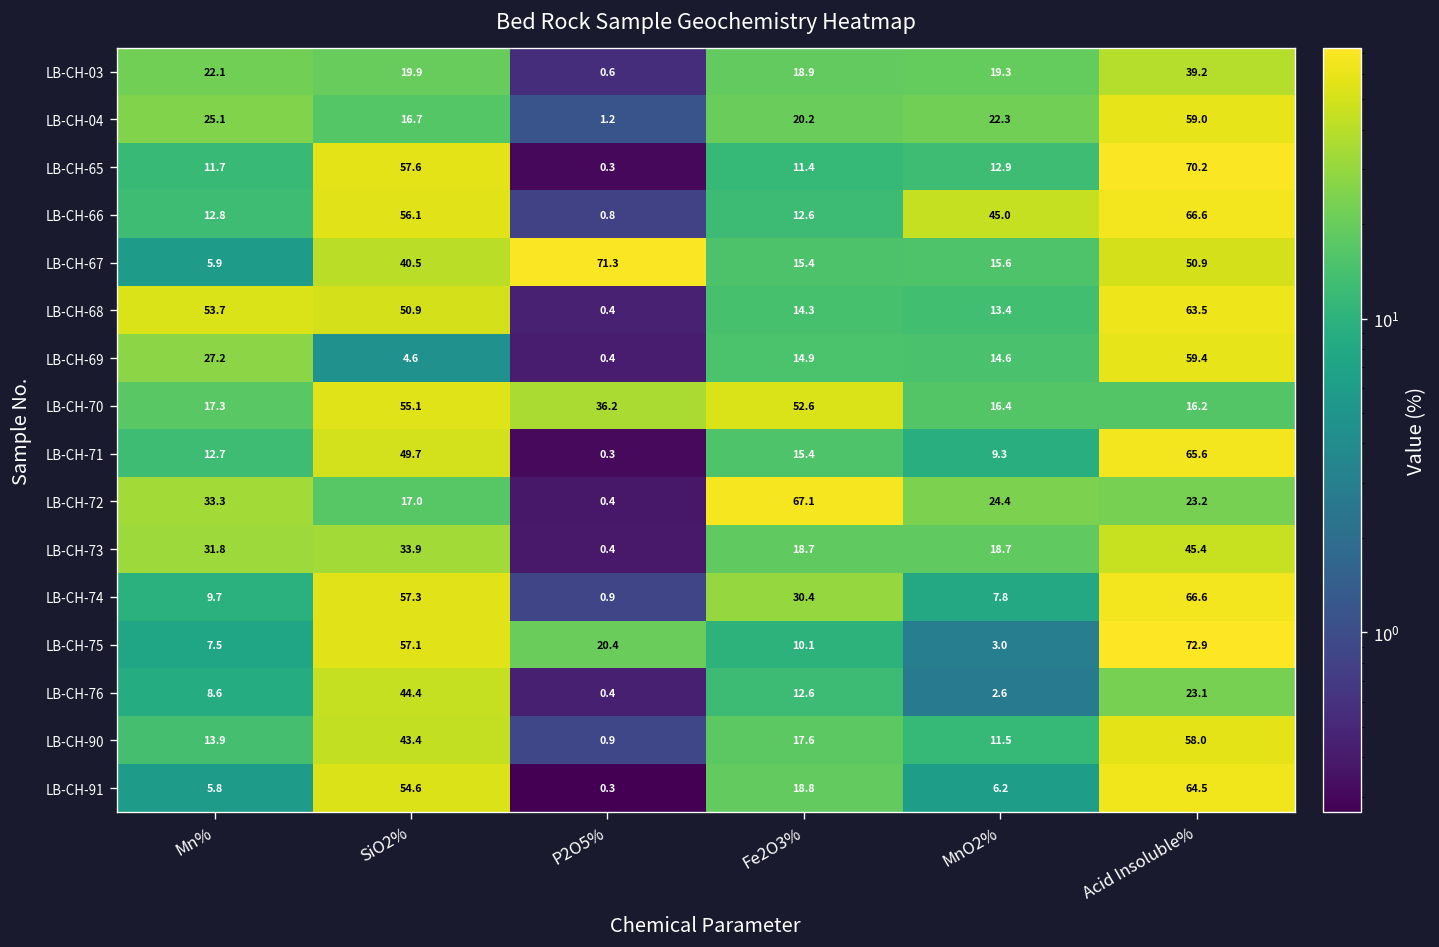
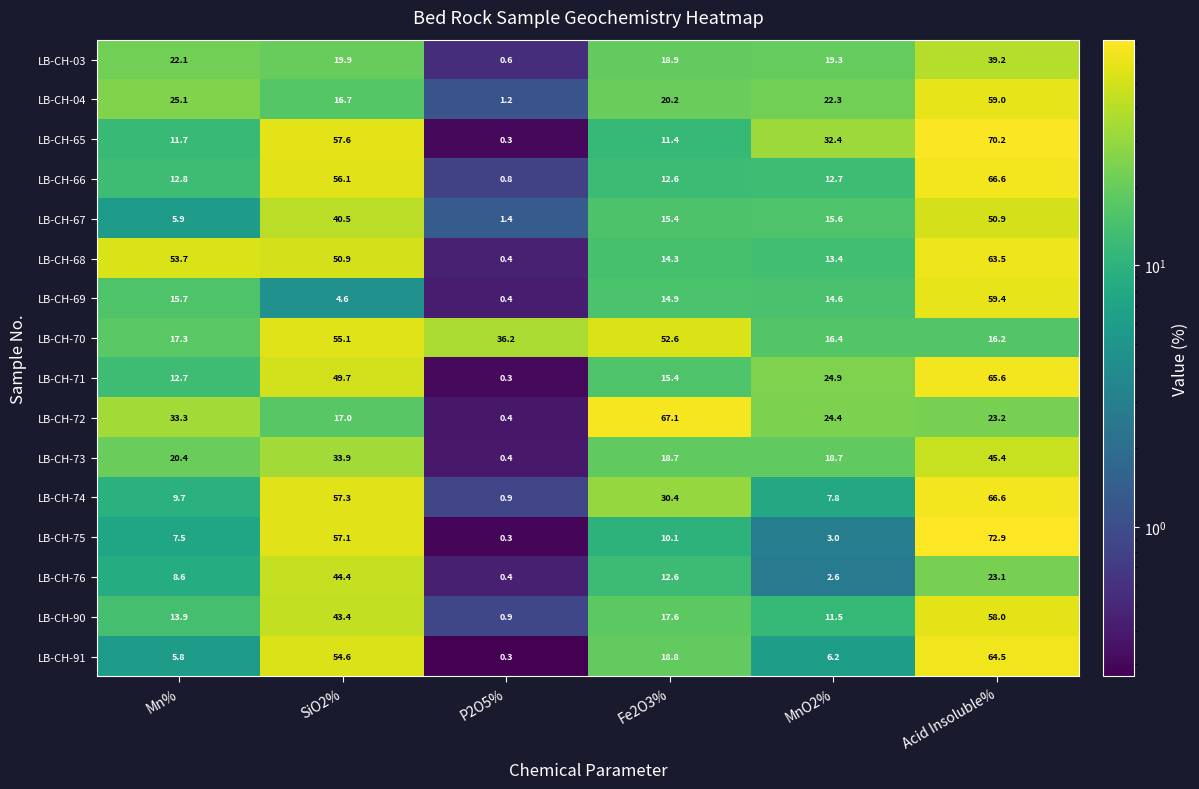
LB-CH-65, MnO2%: 12.9 -> 32.4
LB-CH-66, MnO2%: 45.0 -> 12.7
LB-CH-67, P2O5%: 71.3 -> 1.4
LB-CH-69, Mn%: 27.2 -> 15.7
LB-CH-71, MnO2%: 9.3 -> 24.9
LB-CH-73, Mn%: 31.8 -> 20.4
LB-CH-75, P2O5%: 20.4 -> 0.3
